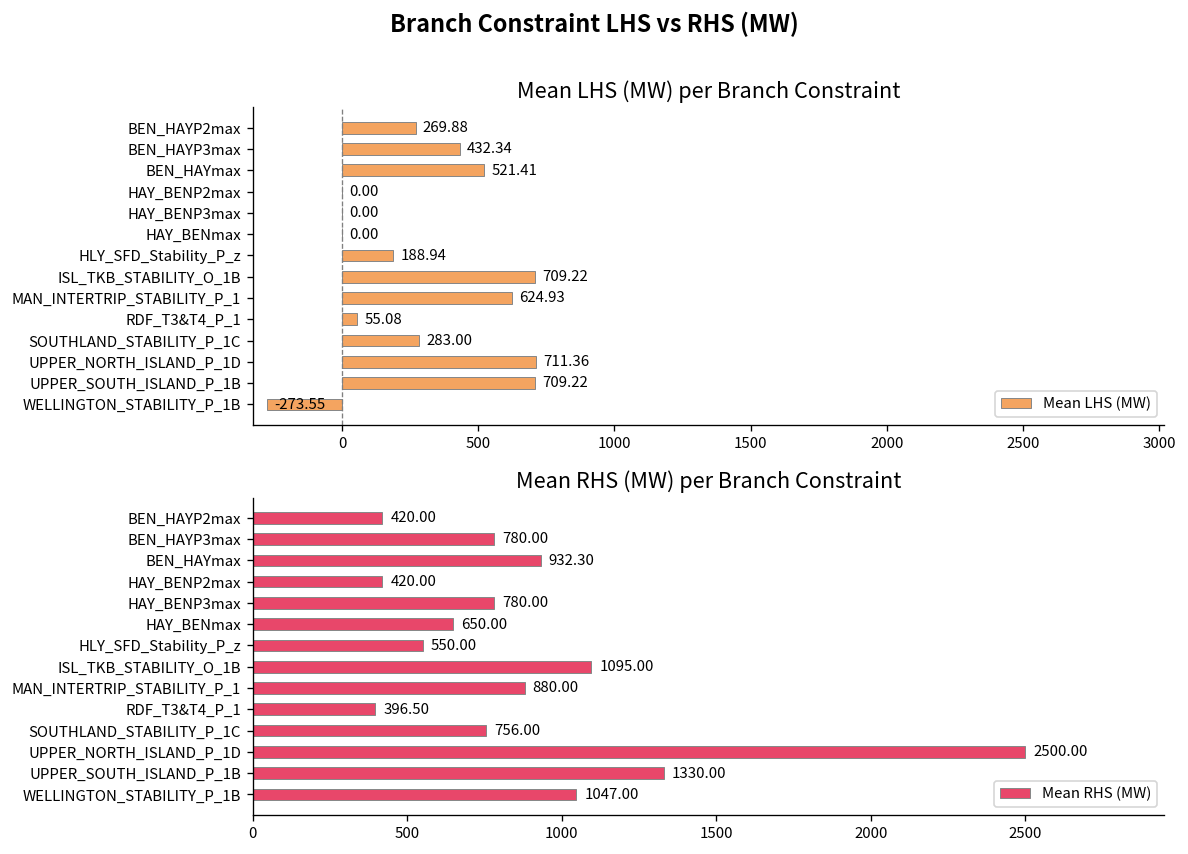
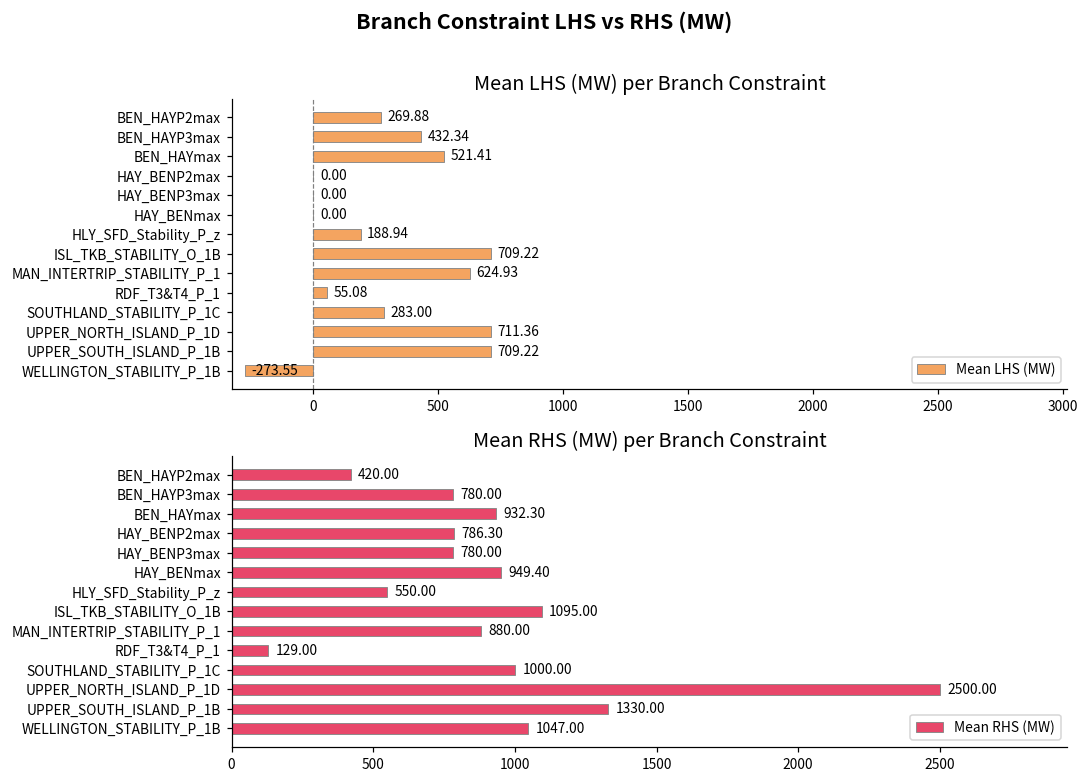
Mean RHS (MW) per Branch Constraint, HAY_BENP2max: 420.00 -> 786.30
Mean RHS (MW) per Branch Constraint, HAY_BENmax: 650.00 -> 949.40
Mean RHS (MW) per Branch Constraint, RDF_T3&T4_P_1: 396.50 -> 129.00
Mean RHS (MW) per Branch Constraint, SOUTHLAND_STABILITY_P_1C: 756.00 -> 1000.00
